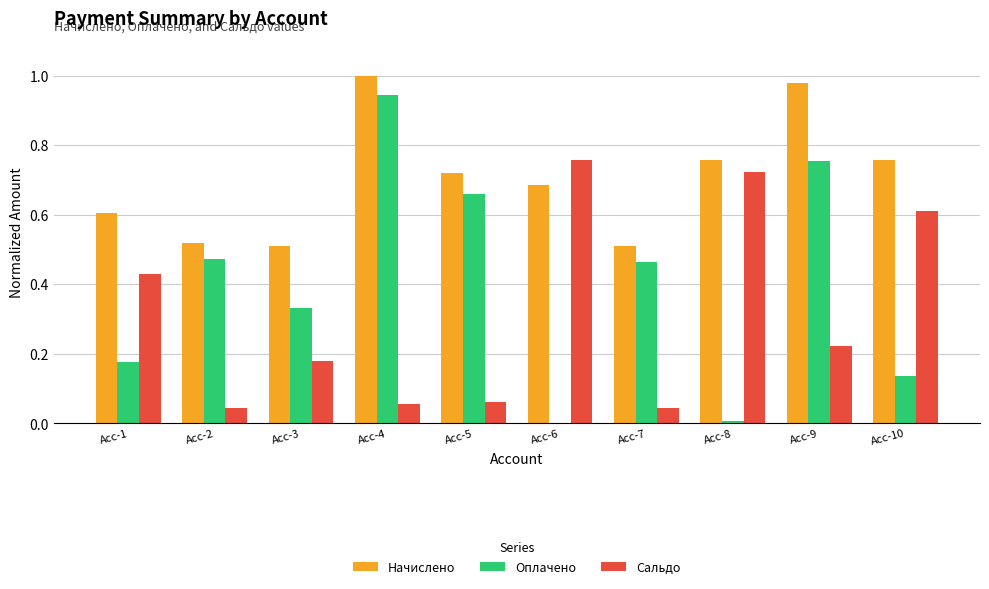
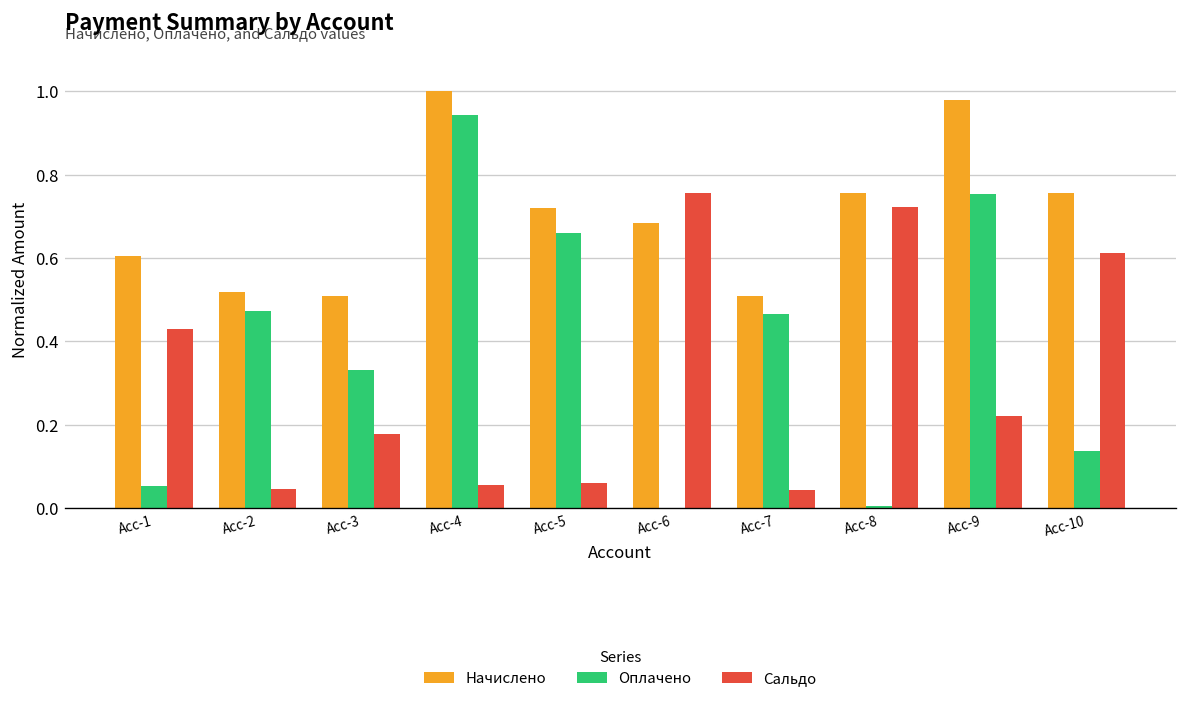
Оплачено, Acc-1: 0.18 -> 0.05
